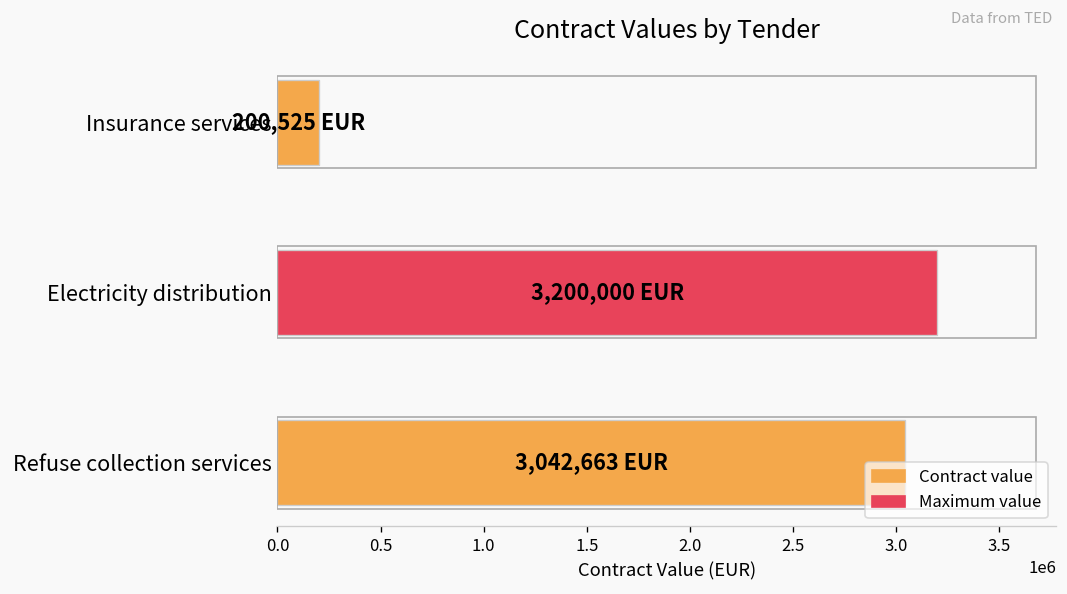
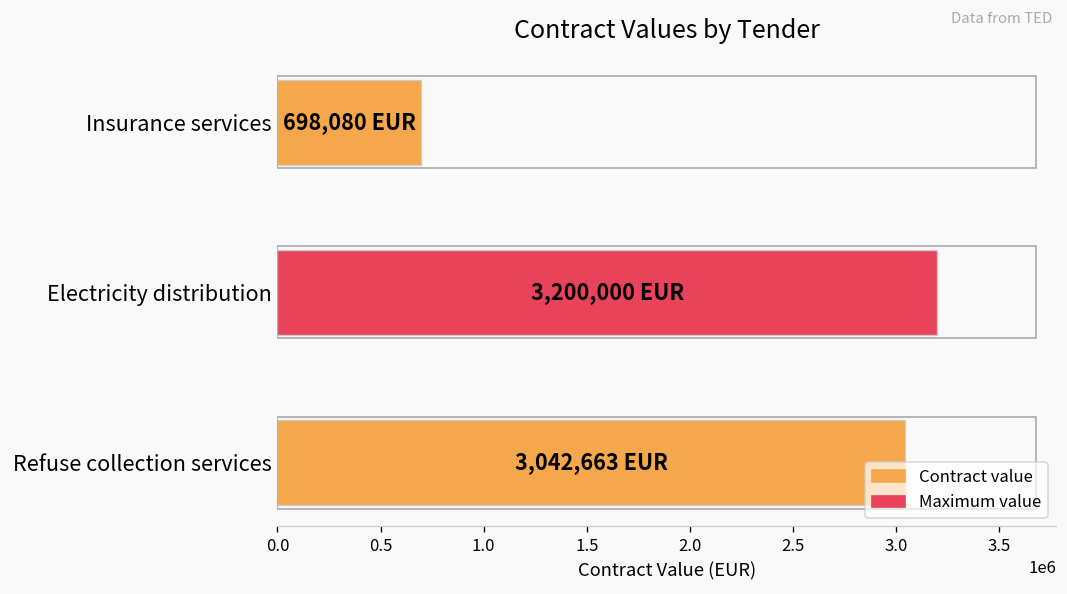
Insurance services: 200,525 -> 698,080
